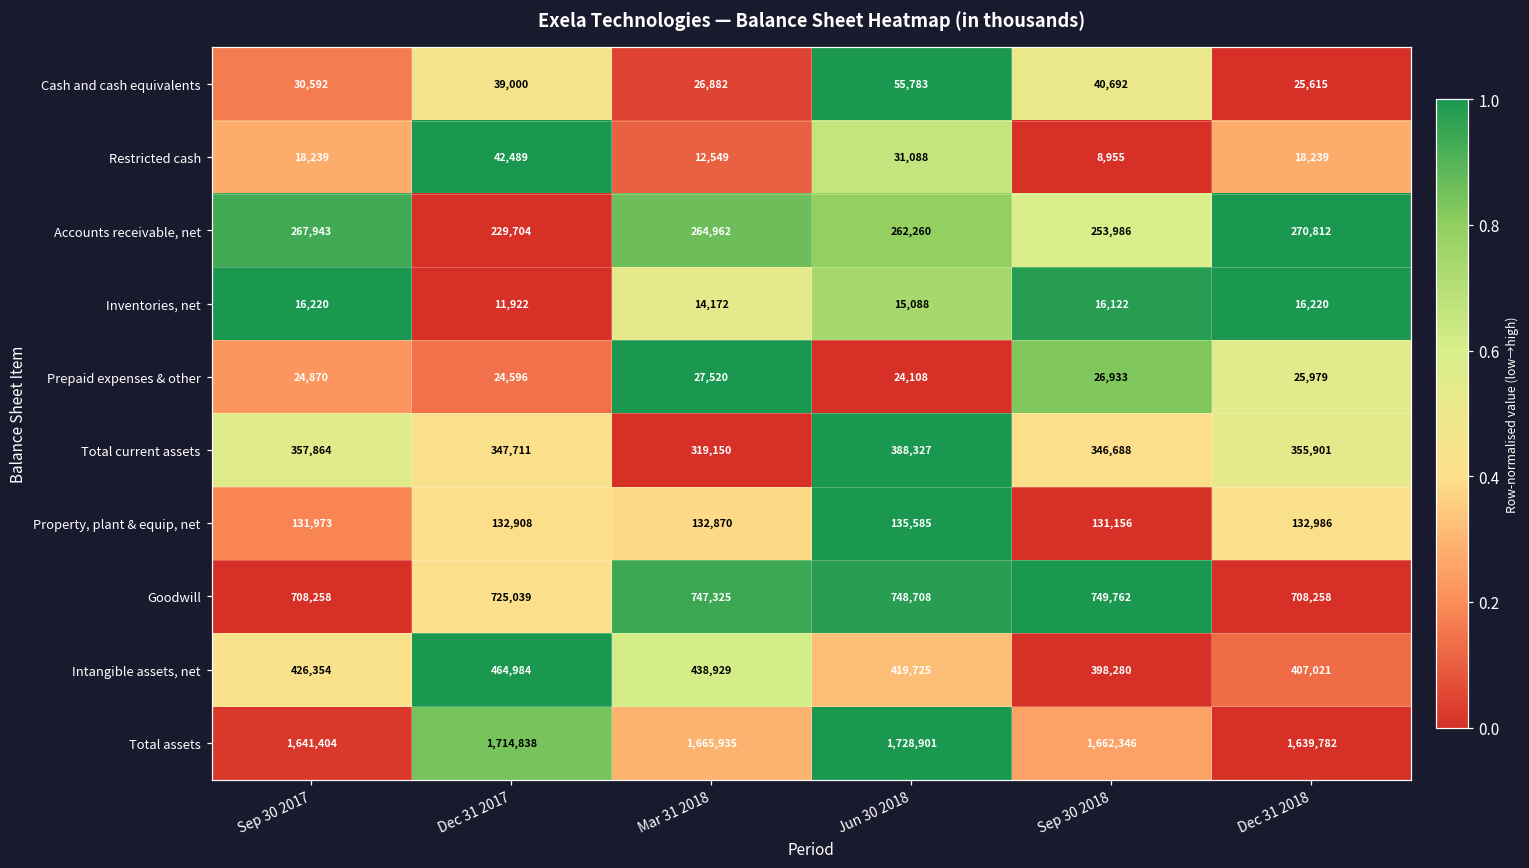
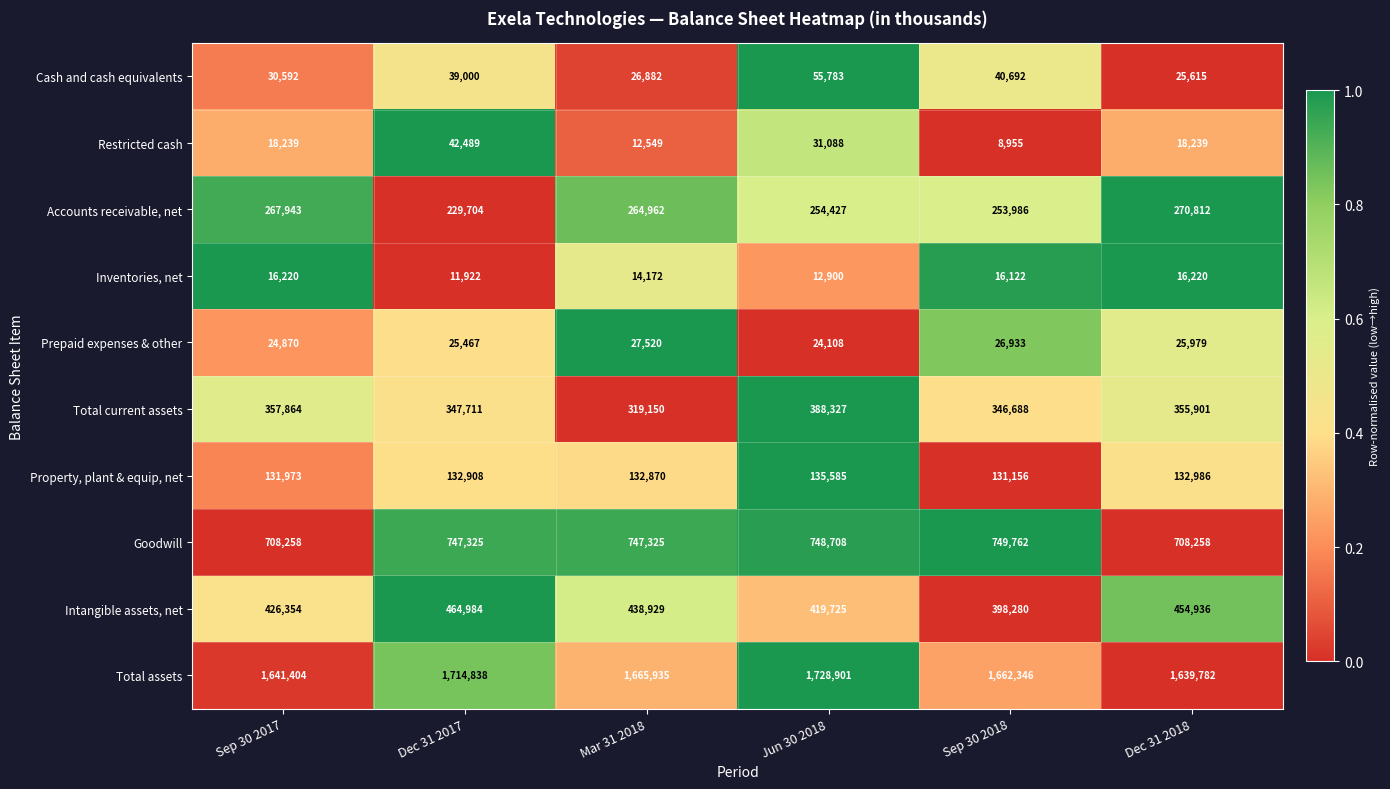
Accounts receivable, net, Jun 30 2018: 262,260 -> 254,427
Inventories, net, Jun 30 2018: 15,088 -> 12,900
Prepaid expenses & other, Dec 31 2017: 24,596 -> 25,467
Goodwill, Dec 31 2017: 725,039 -> 747,325
Intangible assets, net, Dec 31 2018: 407,021 -> 454,936
